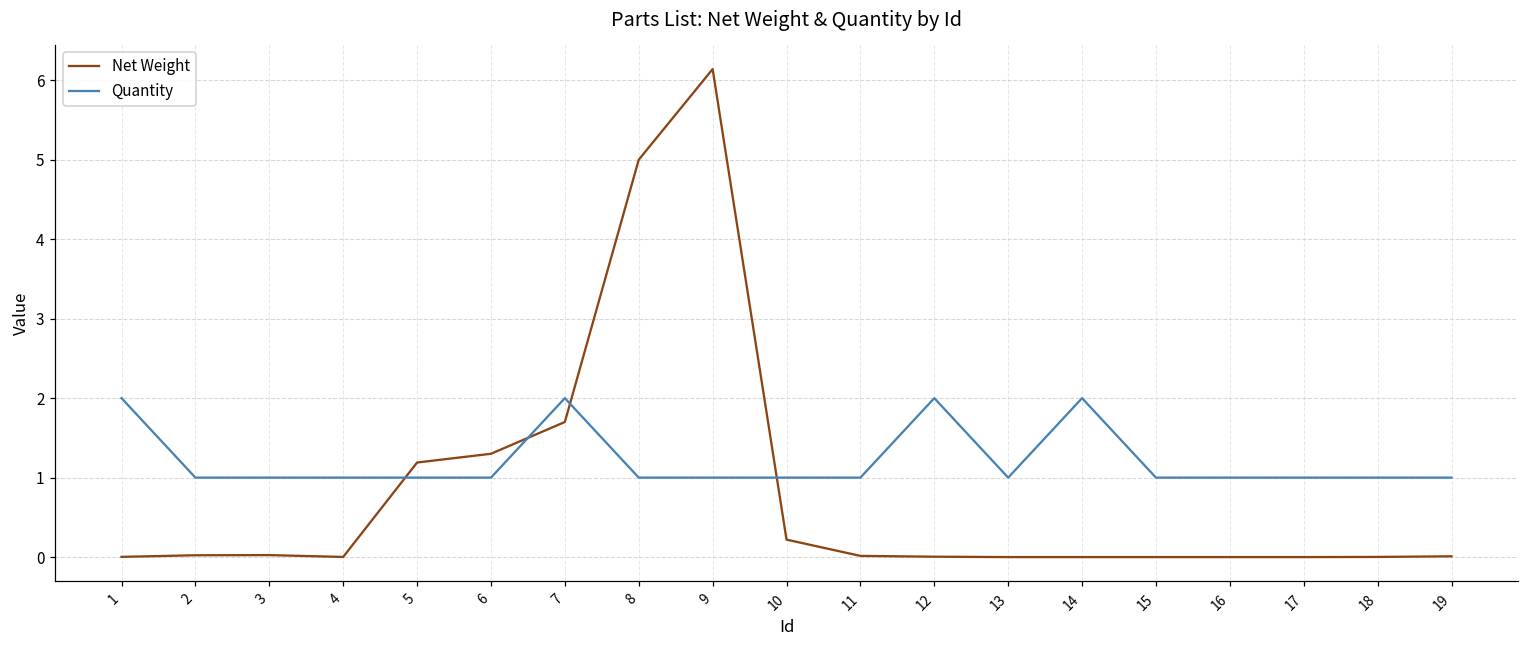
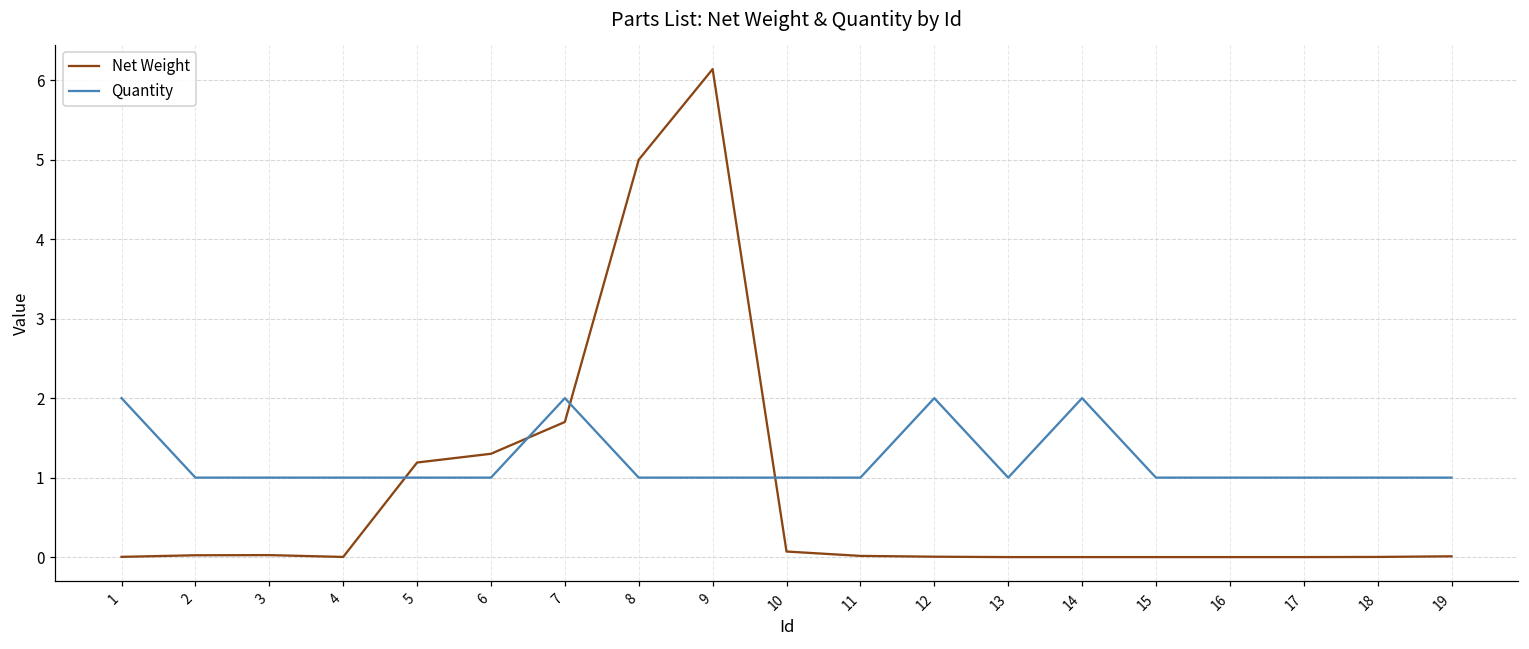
Net Weight, 10: 0.2 -> 0.1
